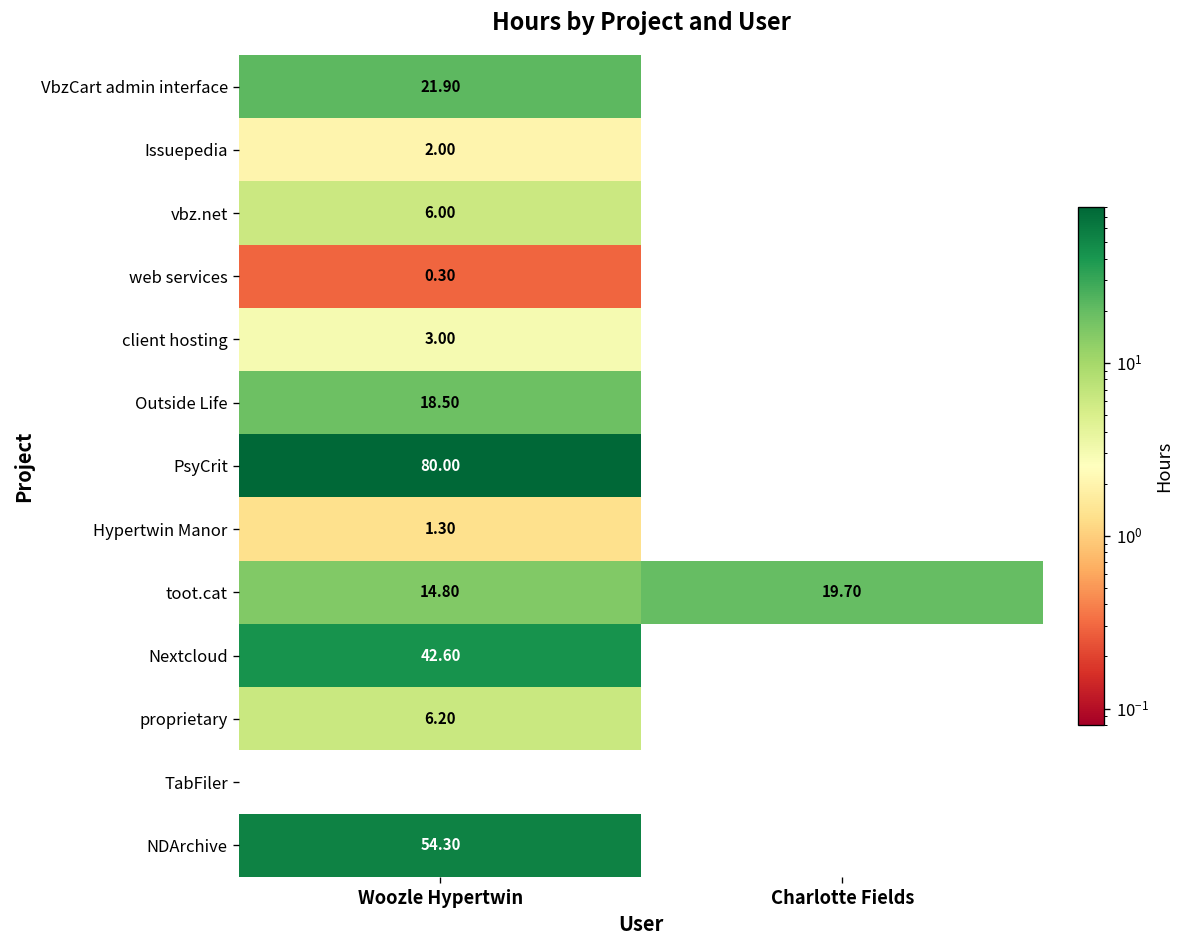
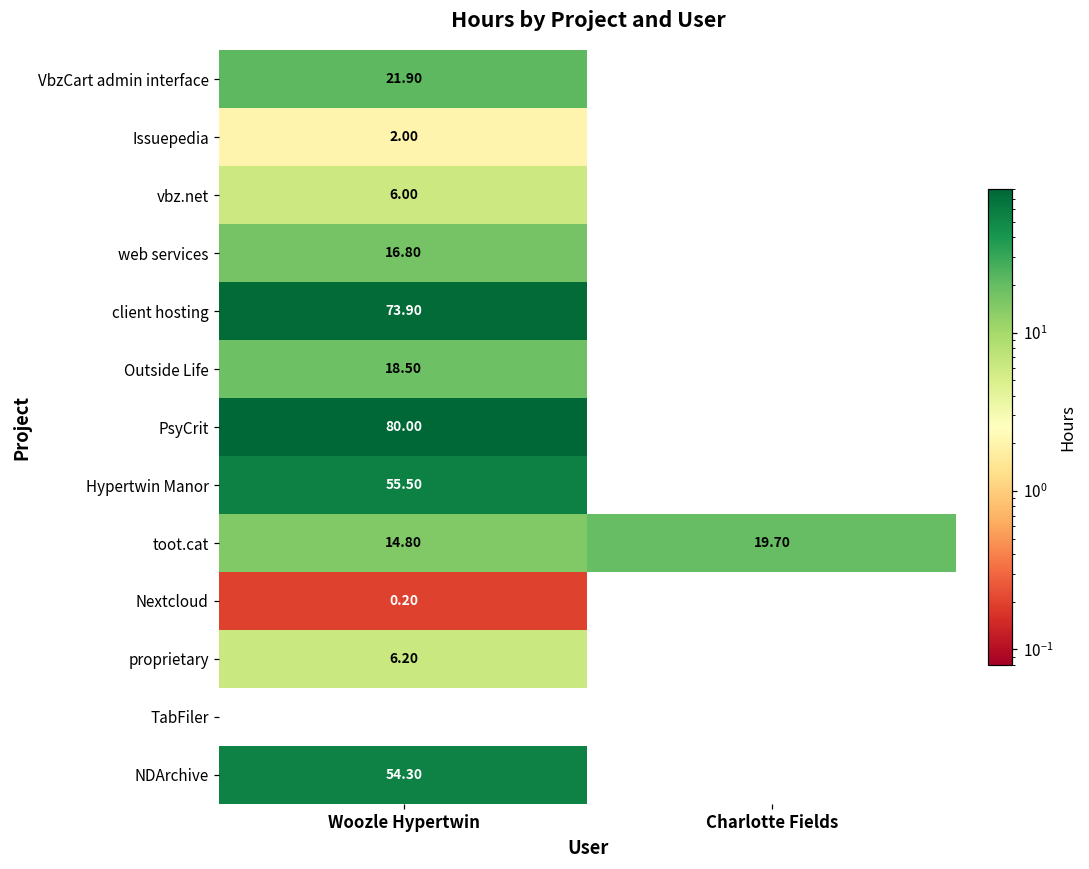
web services, Woozle Hypertwin: 0.30 -> 16.80
client hosting, Woozle Hypertwin: 3.00 -> 73.90
Hypertwin Manor, Woozle Hypertwin: 1.30 -> 55.50
Nextcloud, Woozle Hypertwin: 42.60 -> 0.20
